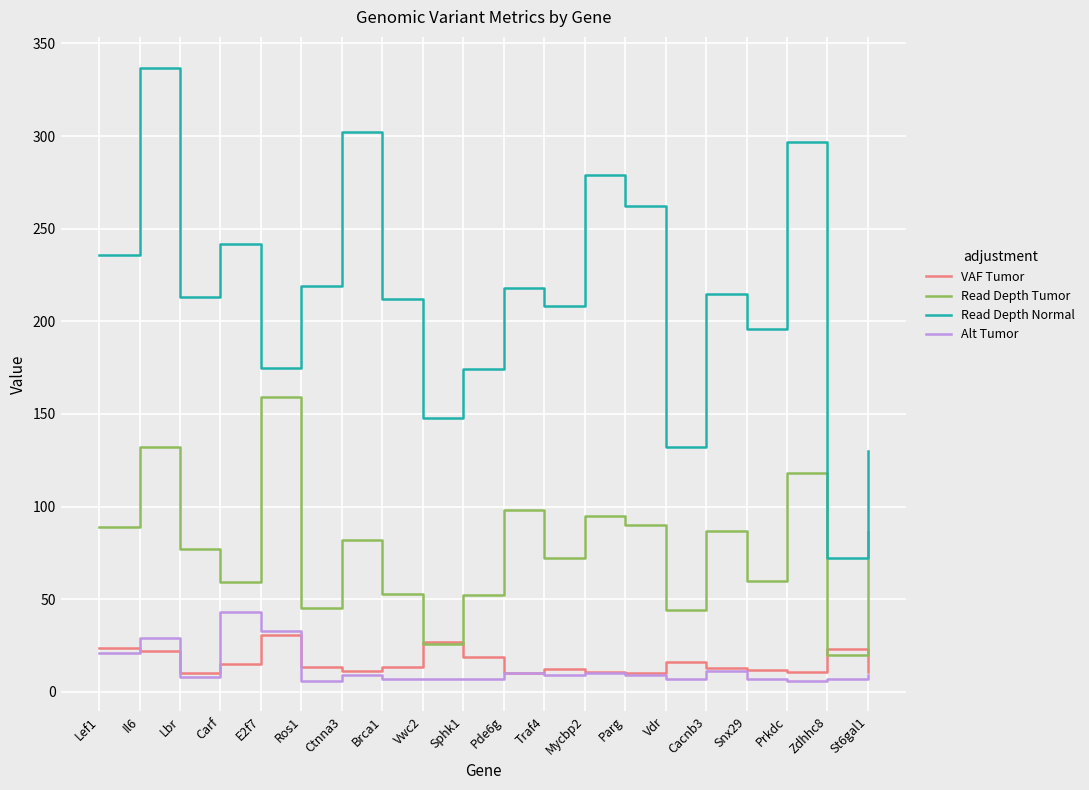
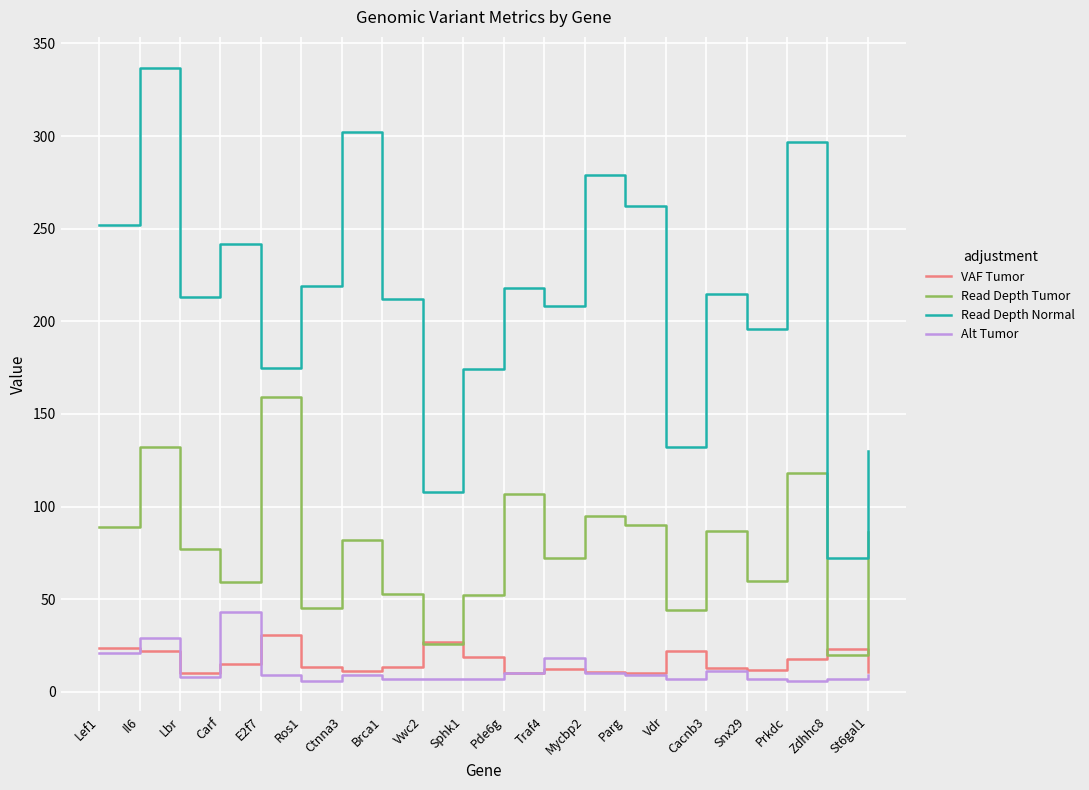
Read Depth Normal, Lef1: 236 -> 252
Alt Tumor, E2f7: 33 -> 9
Read Depth Normal, Vwc2: 148 -> 108
Read Depth Tumor, Pde6g: 98 -> 107
Alt Tumor, Traf4: 9 -> 18
VAF Tumor, Vdr: 16 -> 22
VAF Tumor, Prkdc: 11 -> 18
